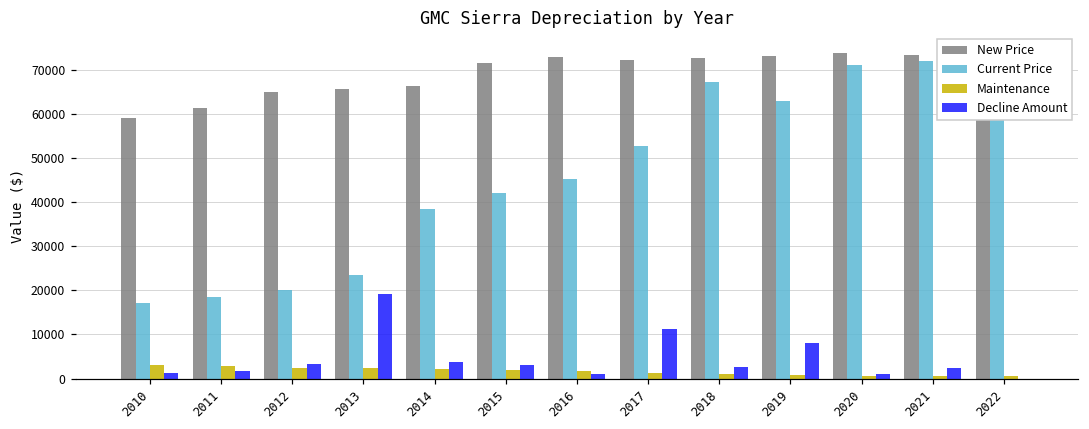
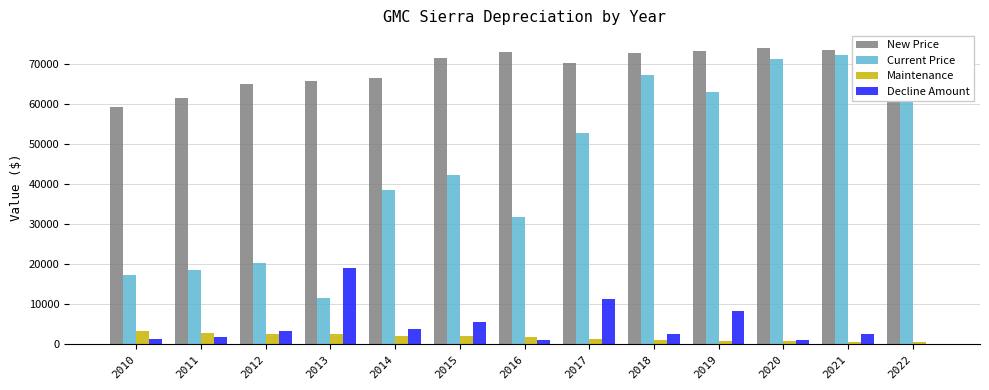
Current Price, 2013: 23000 -> 12000
Decline Amount, 2015: 3000 -> 6000
Current Price, 2016: 45000 -> 32000
New Price, 2017: 72000 -> 70000
